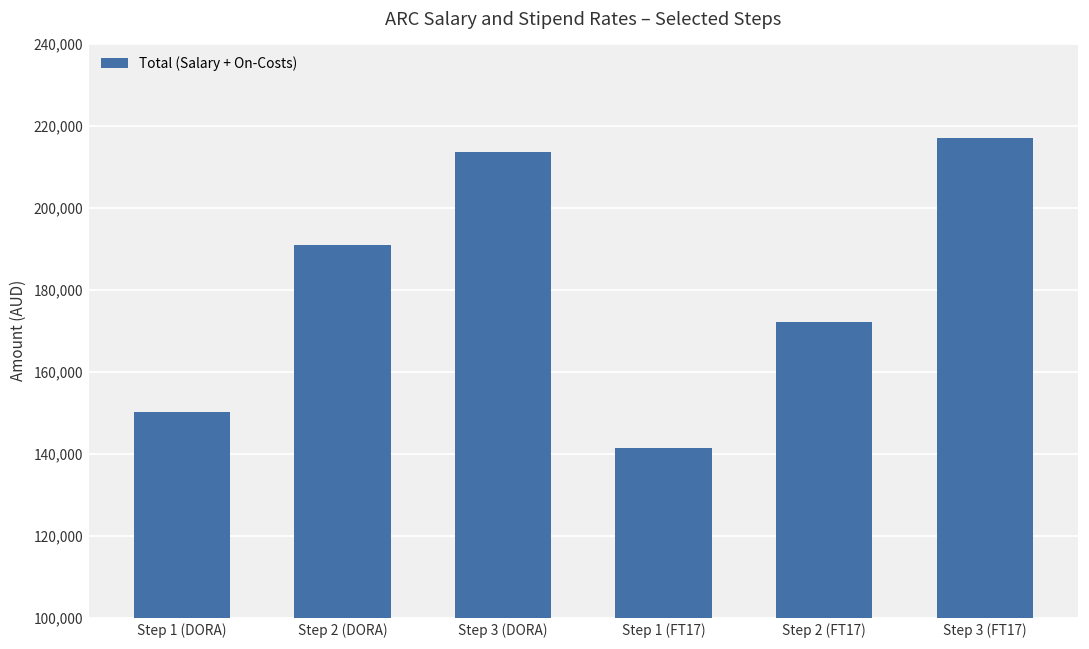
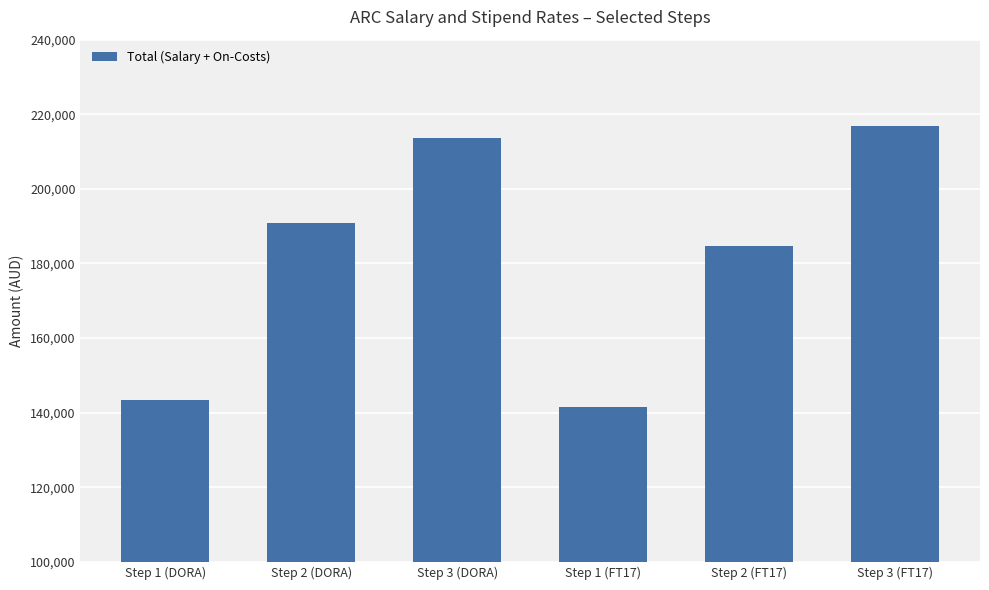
Step 1 (DORA): 150,000 -> 143,000
Step 2 (FT17): 172,000 -> 185,000
